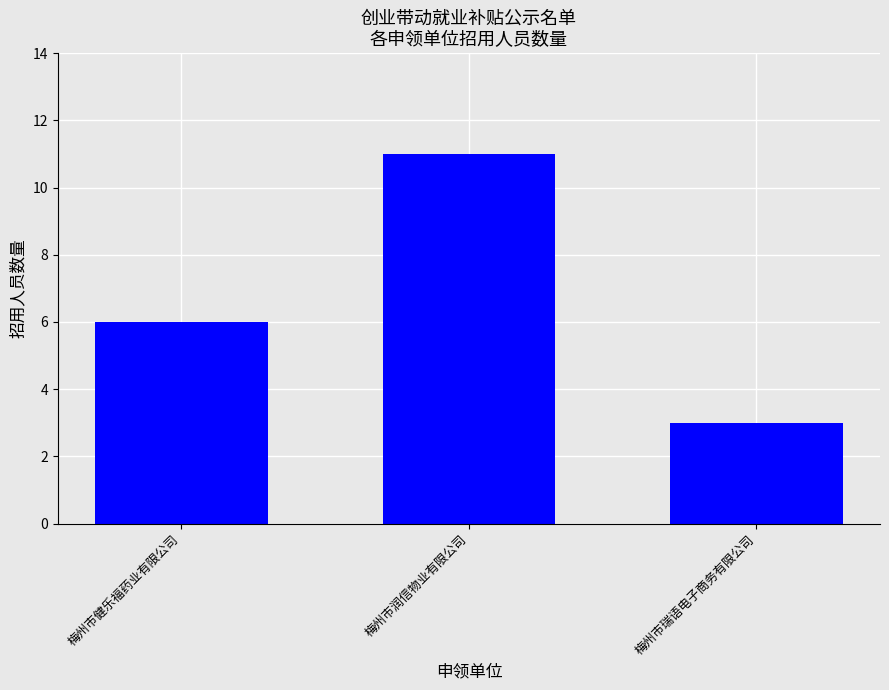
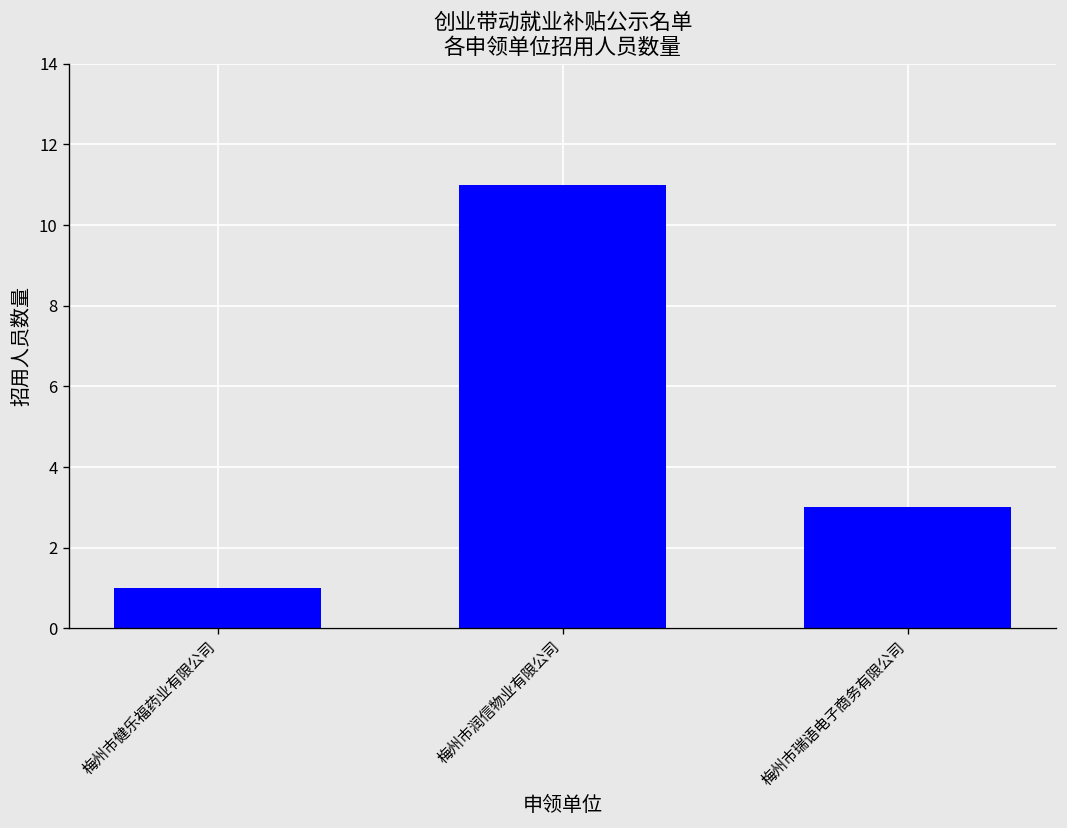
梅州市健乐福药业有限公司: 6 -> 1
